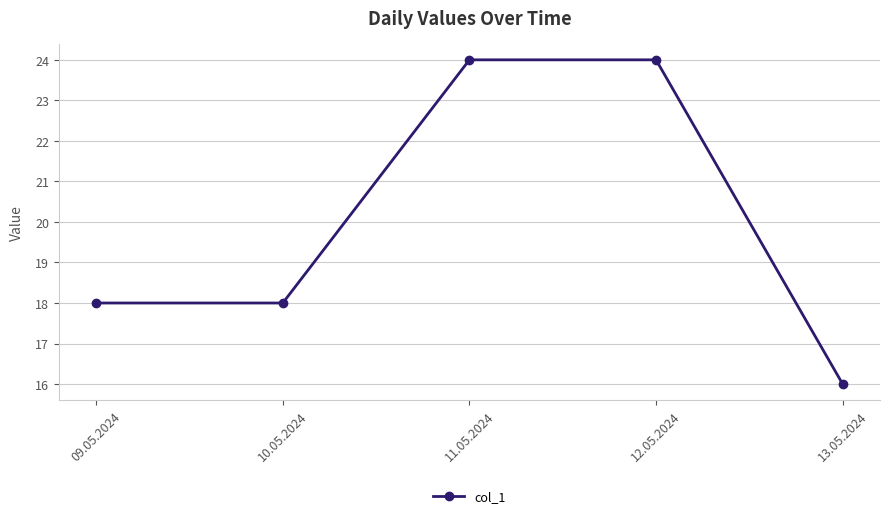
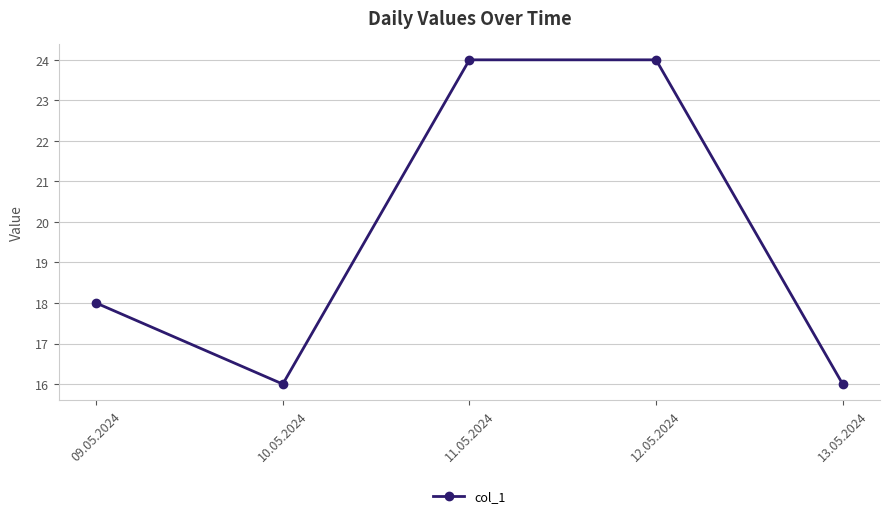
10.05.2024: 18 -> 16
